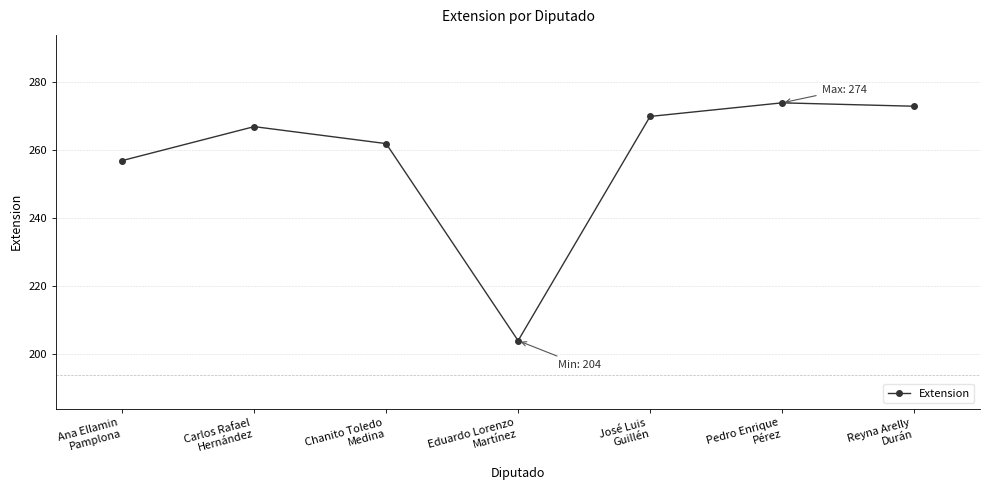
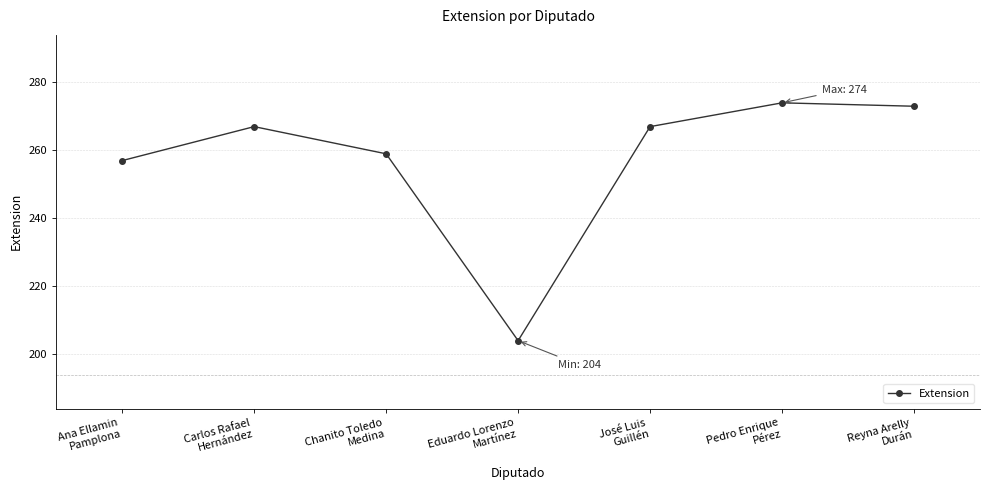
Chanito Toledo Medina: 262 -> 259
José Luis Guillén: 270 -> 267
